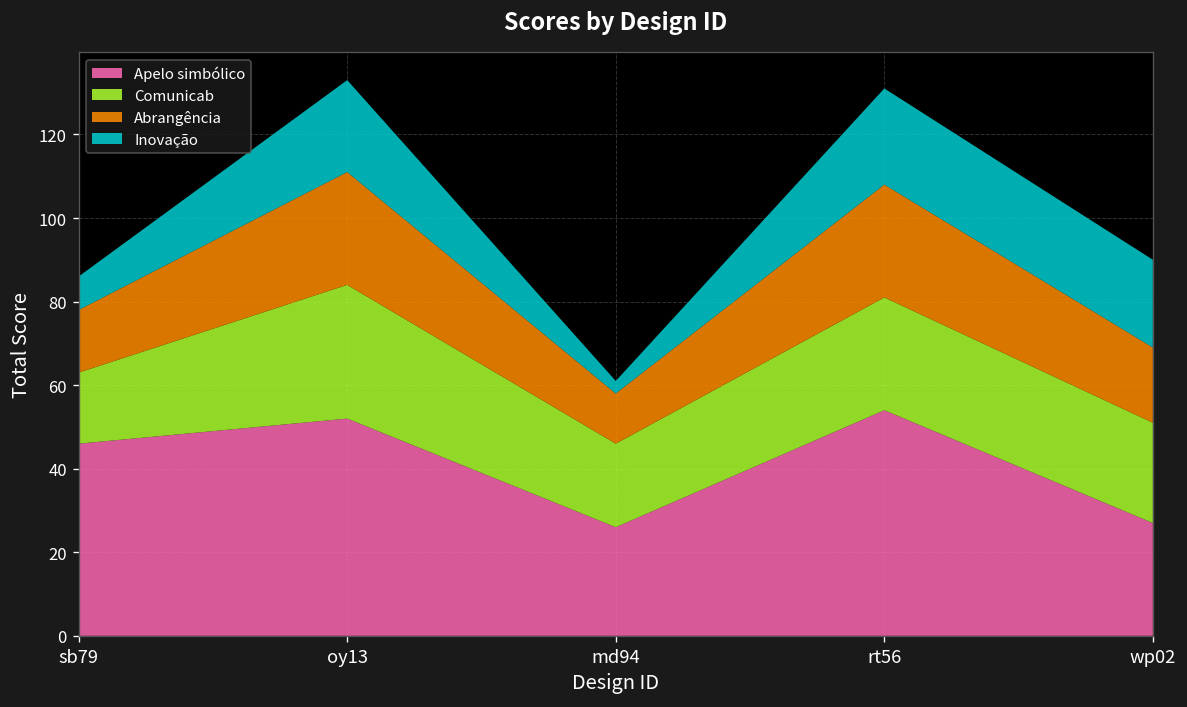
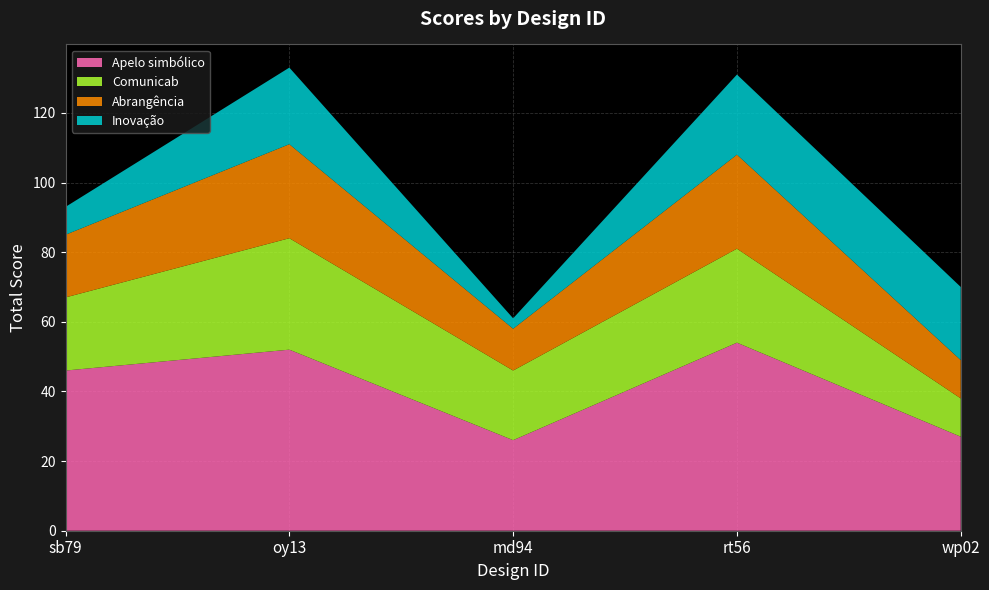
Comunicab, sb79: 17 -> 21
Abrangência, sb79: 15 -> 18
Comunicab, wp02: 24 -> 11
Abrangência, wp02: 18 -> 11
